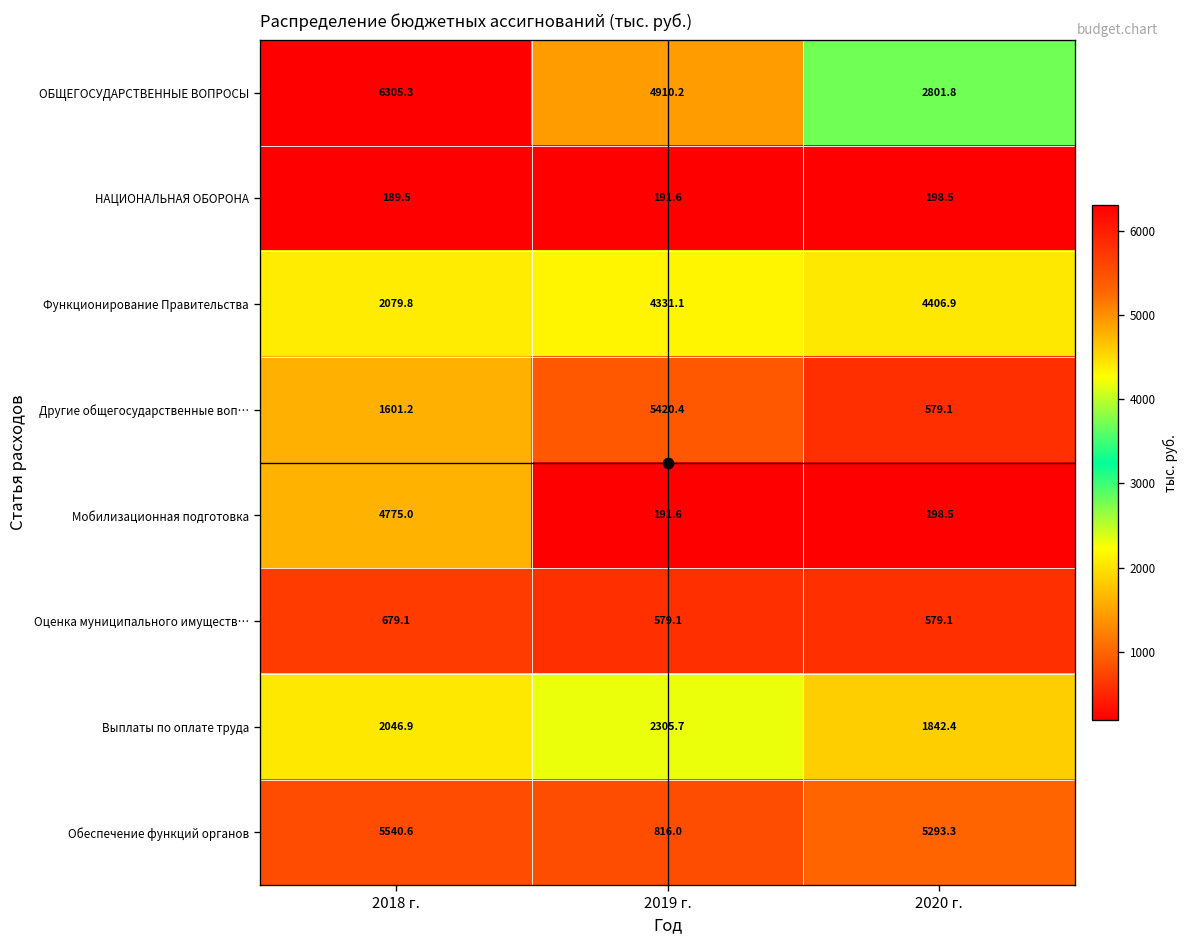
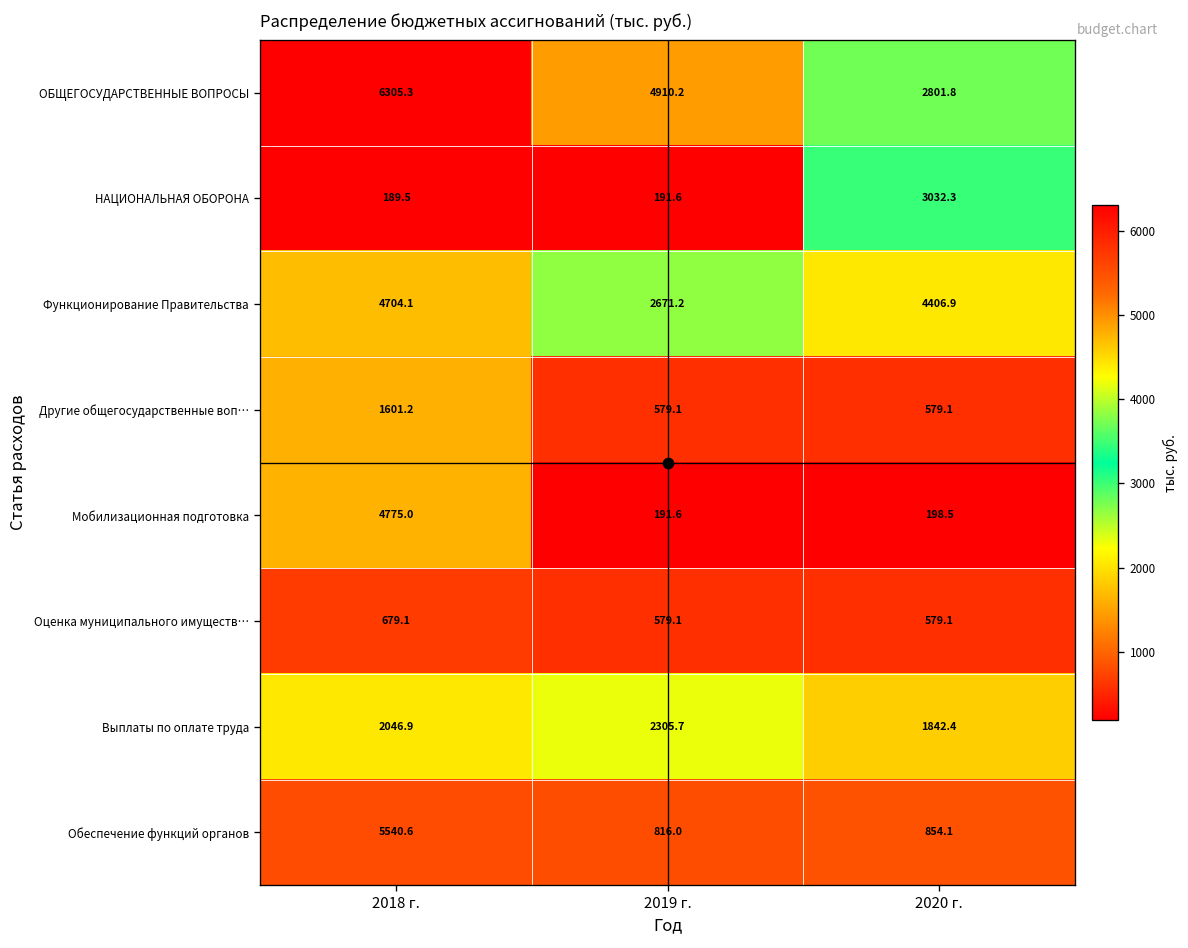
НАЦИОНАЛЬНАЯ ОБОРОНА, 2020 г.: 198.5 -> 3032.3
Функционирование Правительства, 2018 г.: 2079.8 -> 4704.1
Функционирование Правительства, 2019 г.: 4331.1 -> 2671.2
Другие общегосударственные воп…, 2019 г.: 5420.4 -> 579.1
Обеспечение функций органов, 2020 г.: 5293.3 -> 854.1
